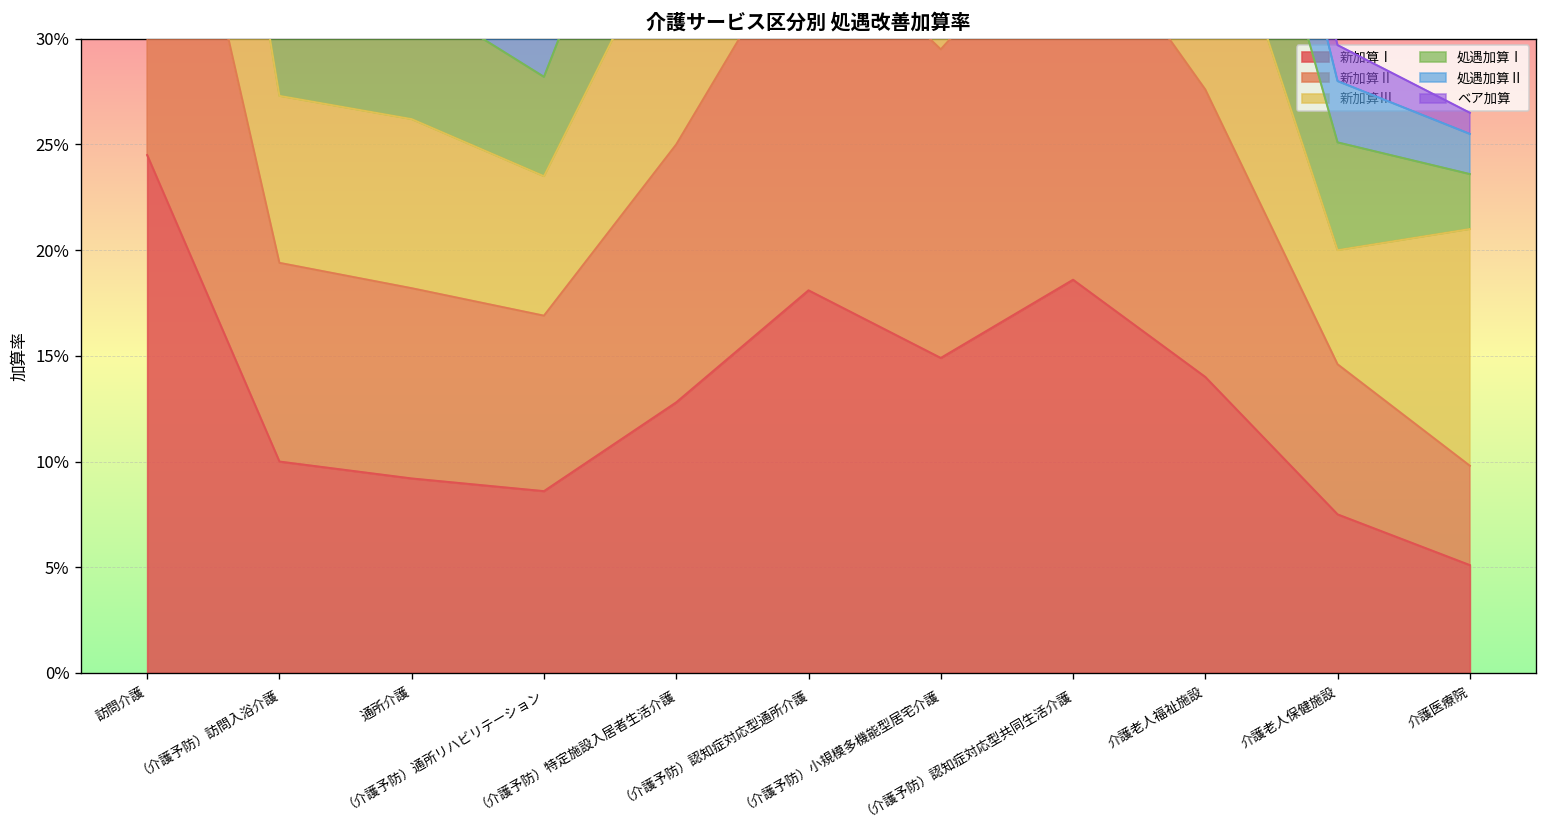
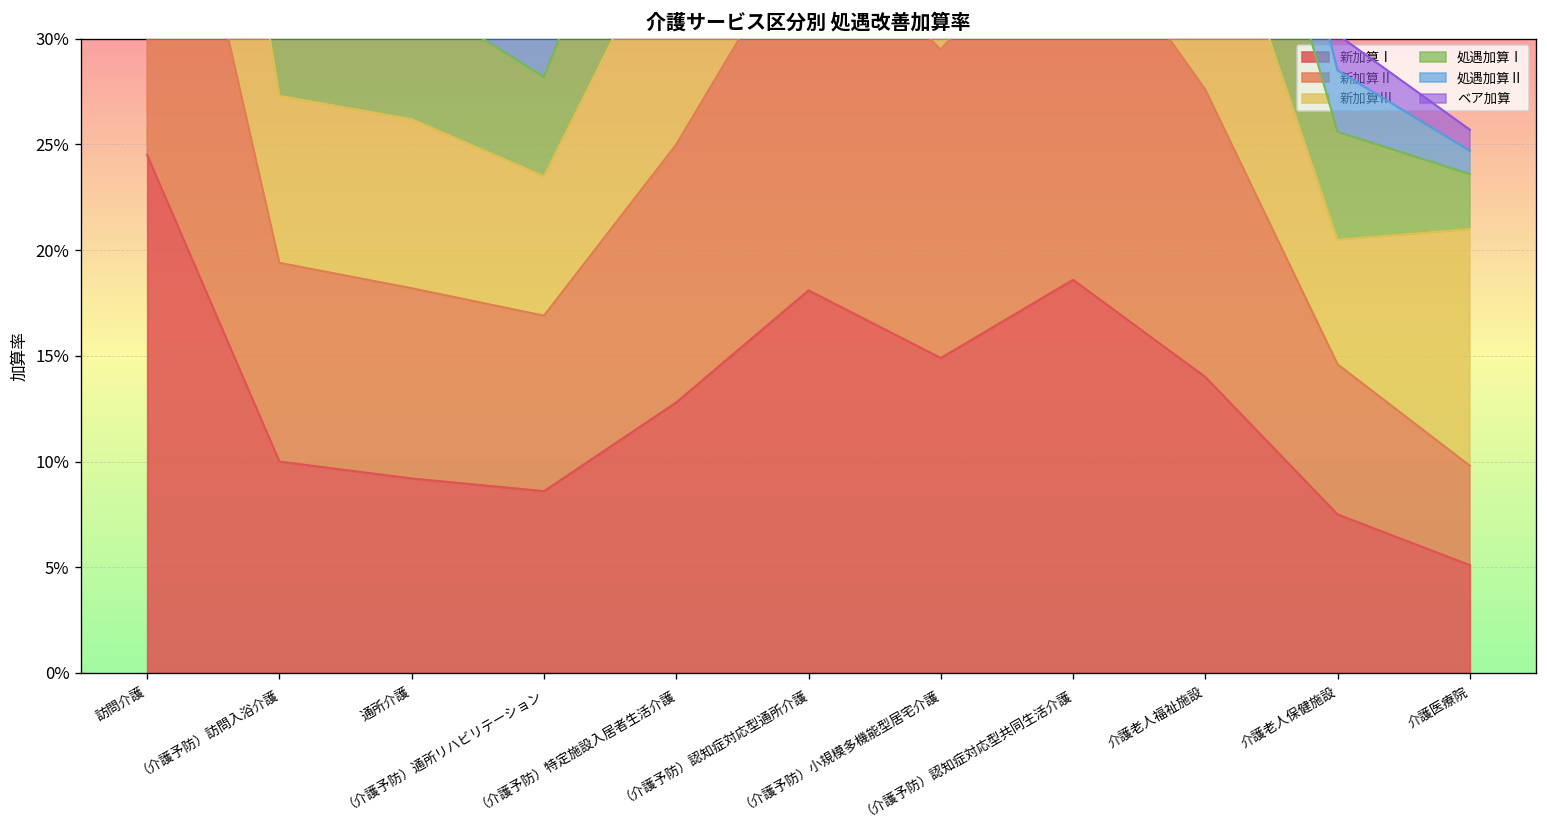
新加算Ⅲ, 介護老人保健施設: 5.4% -> 5.9%
処遇加算Ⅱ, 介護医療院: 1.9% -> 1.1%
